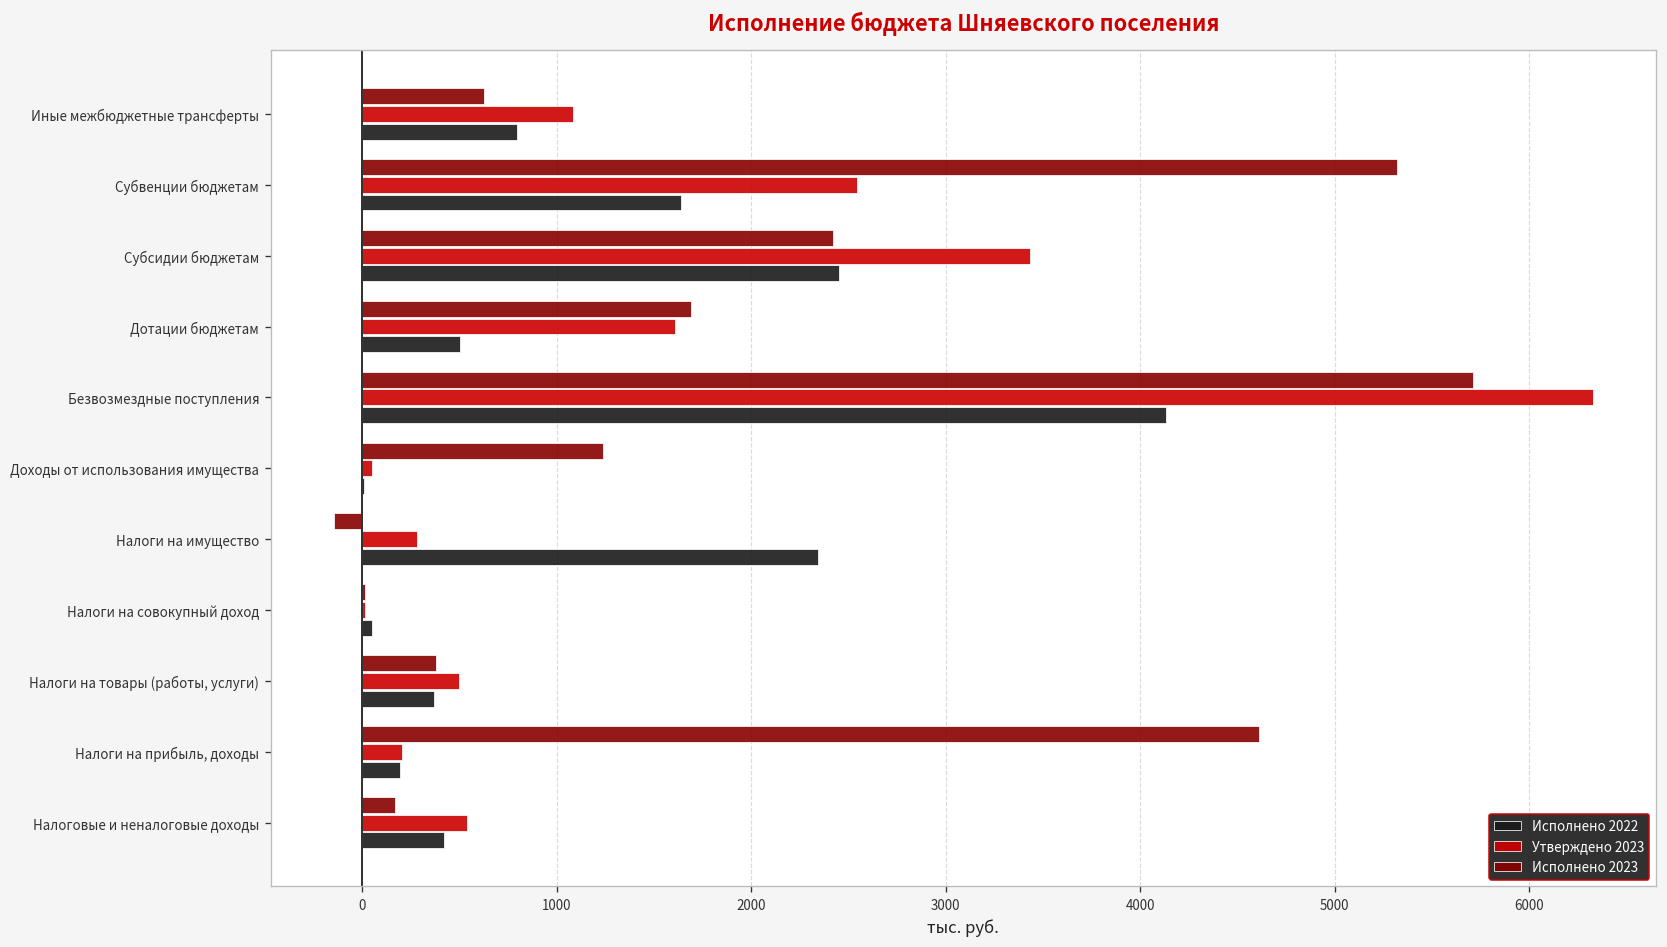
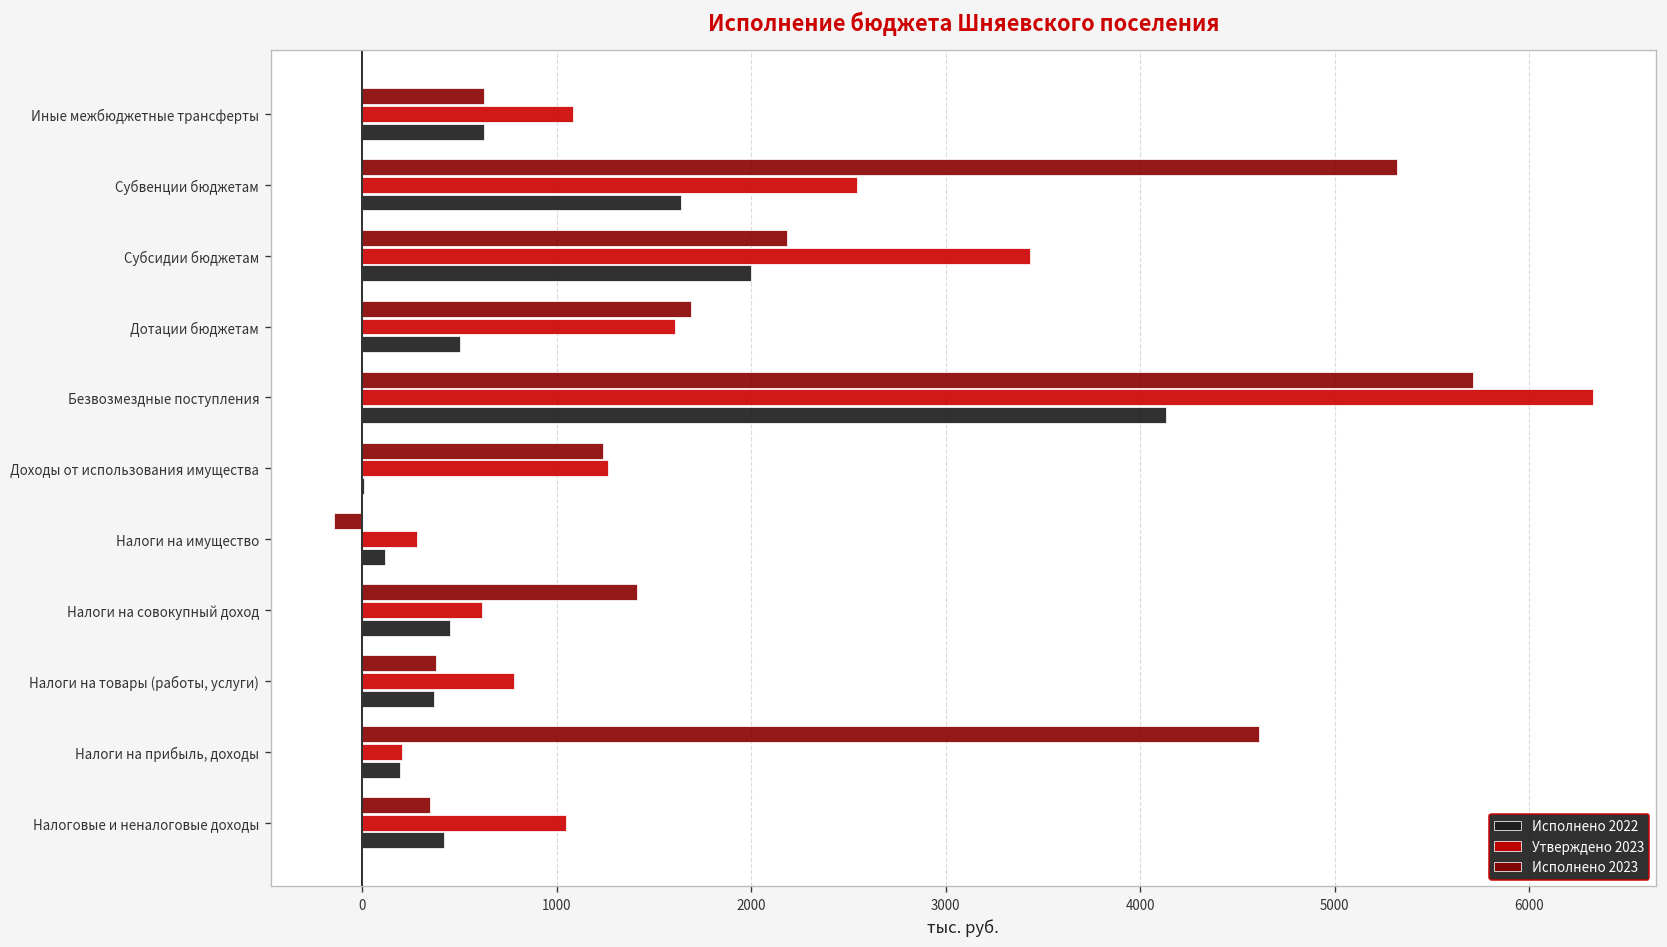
Исполнено 2022, Иные межбюджетные трансферты: 800 -> 630
Исполнено 2023, Субсидии бюджетам: 2420 -> 2180
Исполнено 2022, Субсидии бюджетам: 2450 -> 2000
Утверждено 2023, Доходы от использования имущества: 50 -> 1260
Исполнено 2022, Налоги на имущество: 2340 -> 120
Исполнено 2023, Налоги на совокупный доход: 10 -> 1410
Утверждено 2023, Налоги на совокупный доход: 10 -> 610
Исполнено 2022, Налоги на совокупный доход: 50 -> 450
Утверждено 2023, Налоги на товары (работы, услуги): 490 -> 780
Исполнено 2023, Налоговые и неналоговые доходы: 170 -> 350
Утверждено 2023, Налоговые и неналоговые доходы: 540 -> 1050
